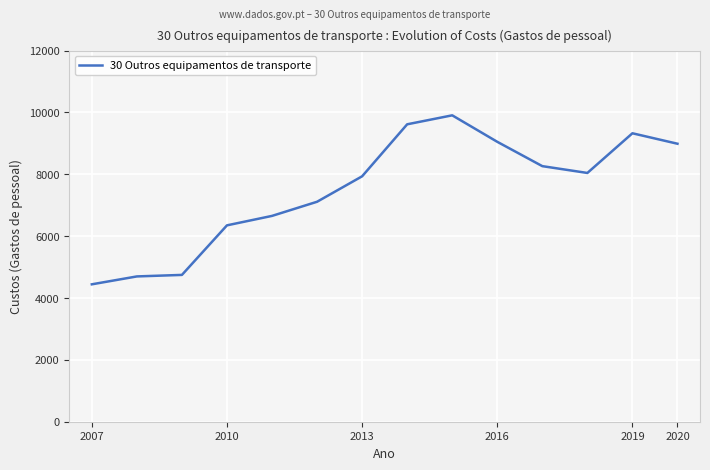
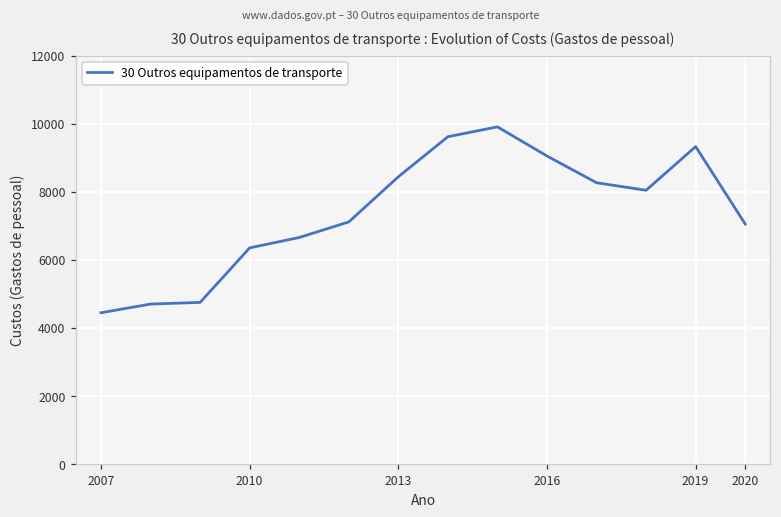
2013: 7900 -> 8400
2020: 9000 -> 7100
